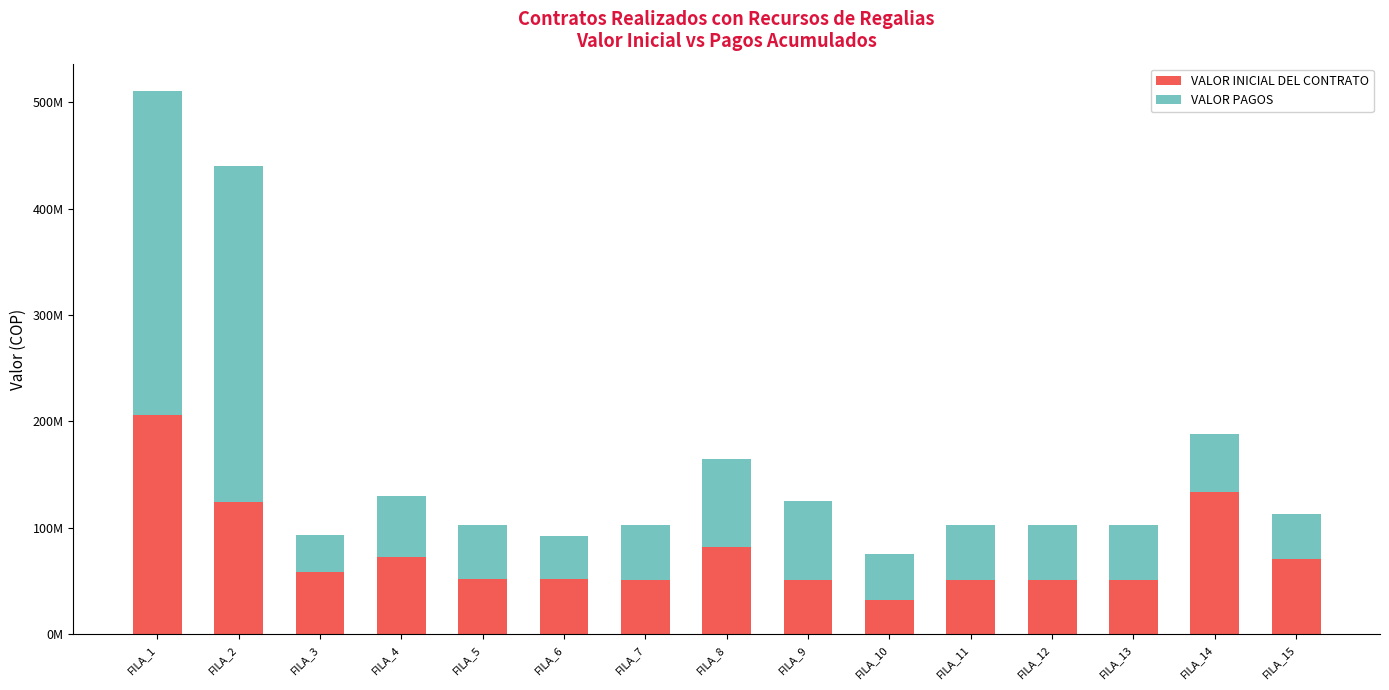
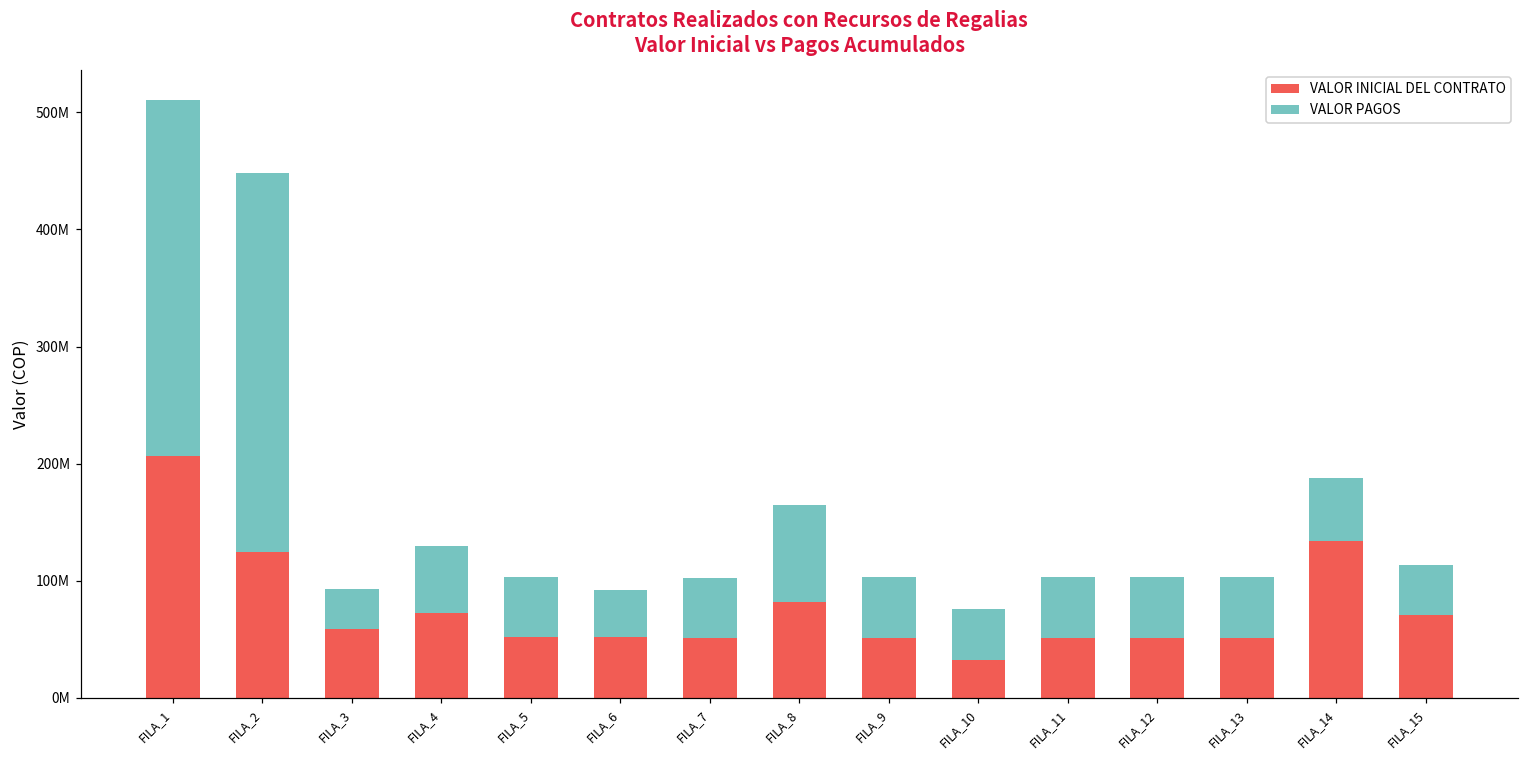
VALOR PAGOS, FILA_2: 315000000 -> 324000000
VALOR PAGOS, FILA_9: 74000000 -> 51000000
